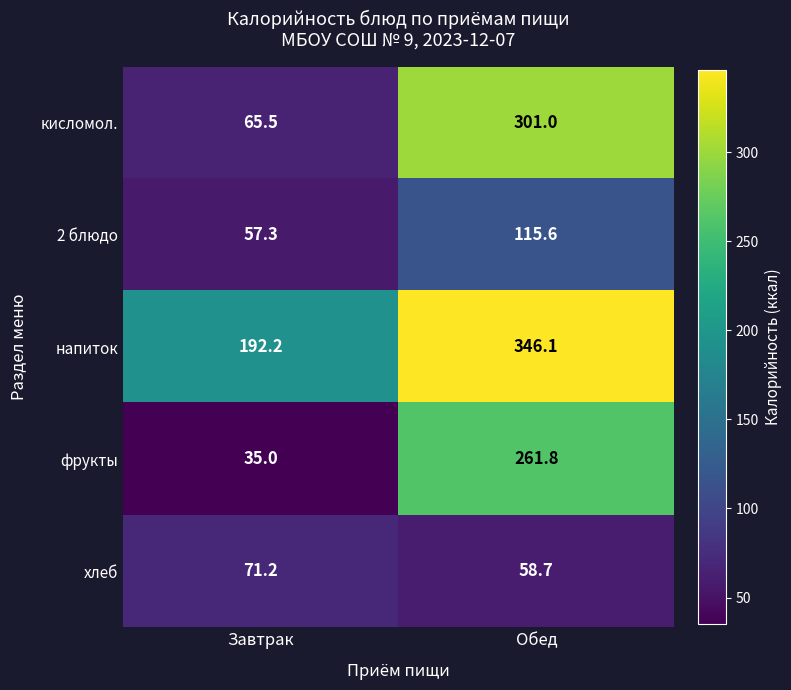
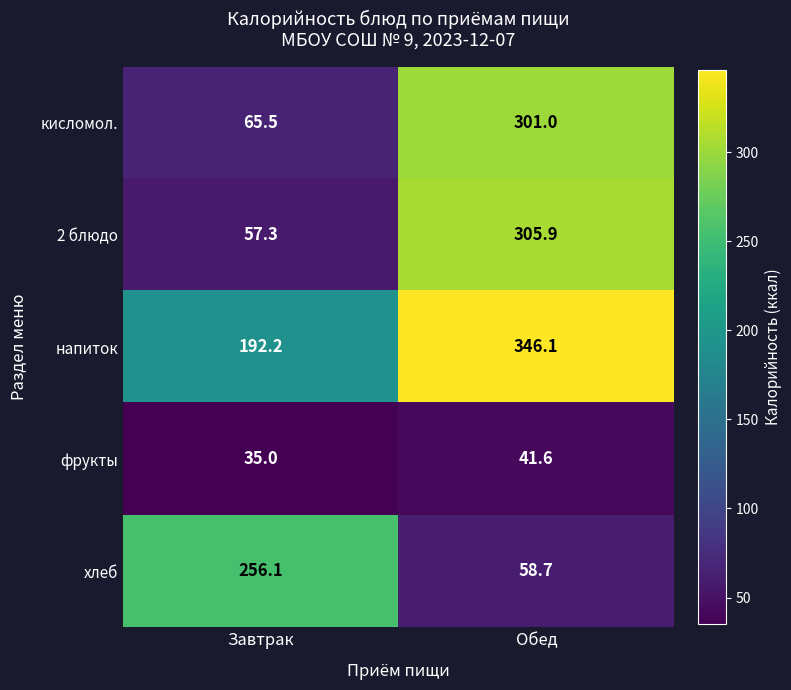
2 блюдо, Обед: 115.6 -> 305.9
фрукты, Обед: 261.8 -> 41.6
хлеб, Завтрак: 71.2 -> 256.1
